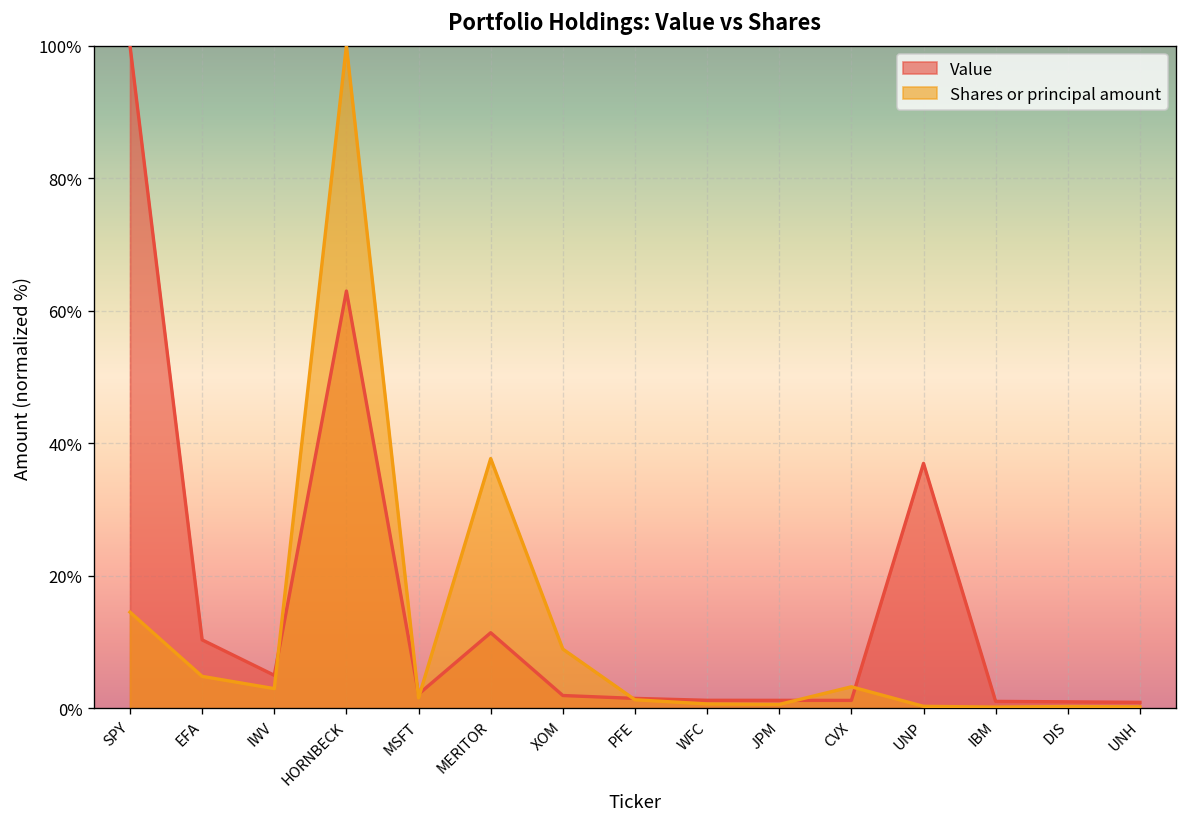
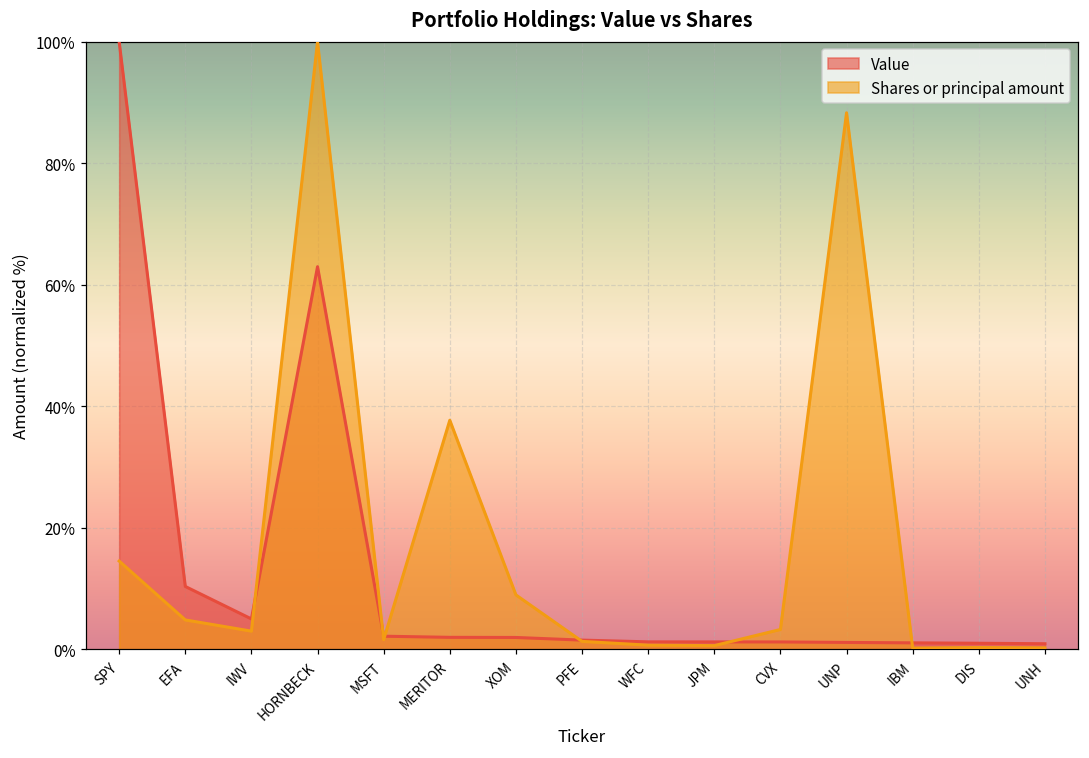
Value, MERITOR: 11% -> 2%
Value, UNP: 37% -> 1%
Shares or principal amount, UNP: 0% -> 88%
